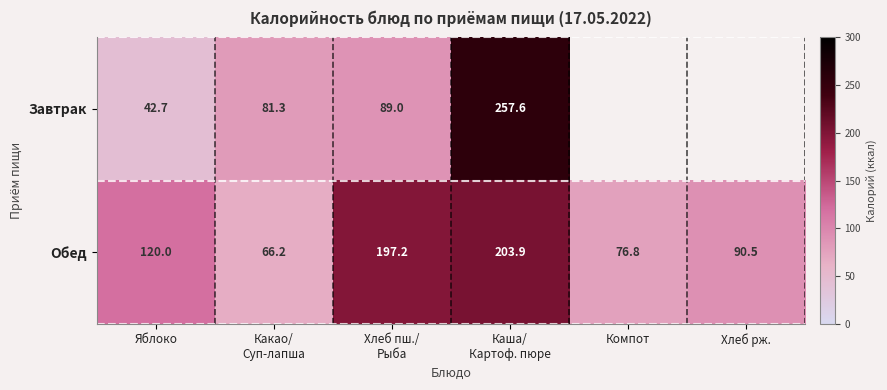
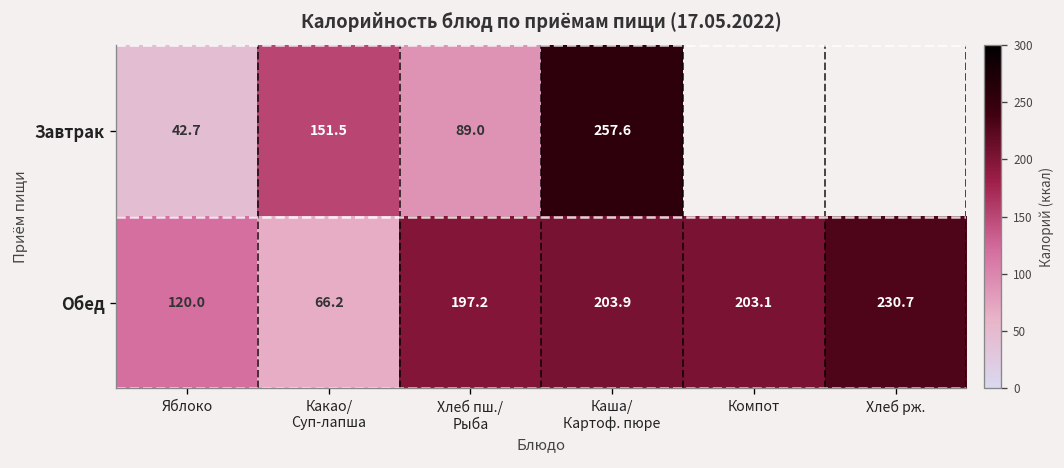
Завтрак, Какао/ Суп-лапша: 81.3 -> 151.5
Обед, Компот: 76.8 -> 203.1
Обед, Хлеб рж.: 90.5 -> 230.7
